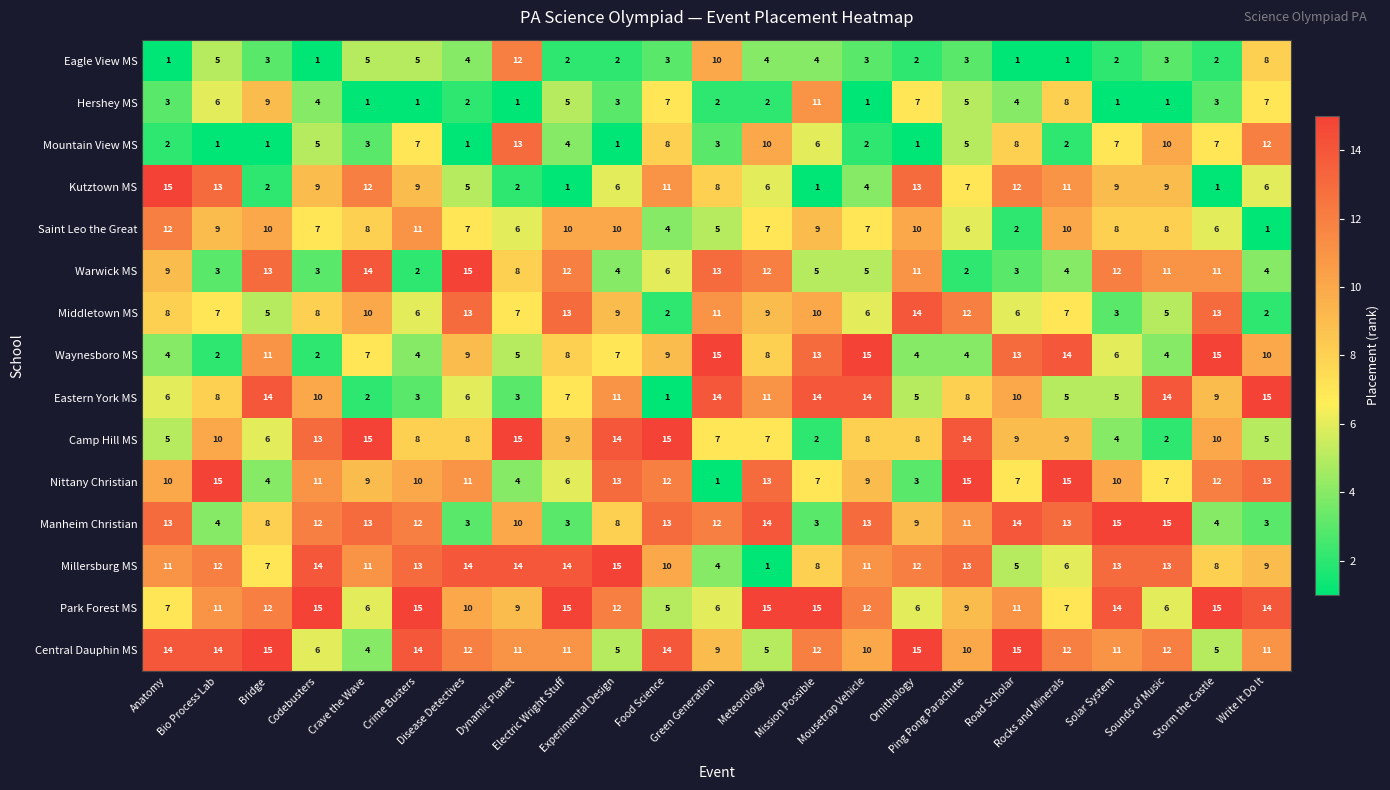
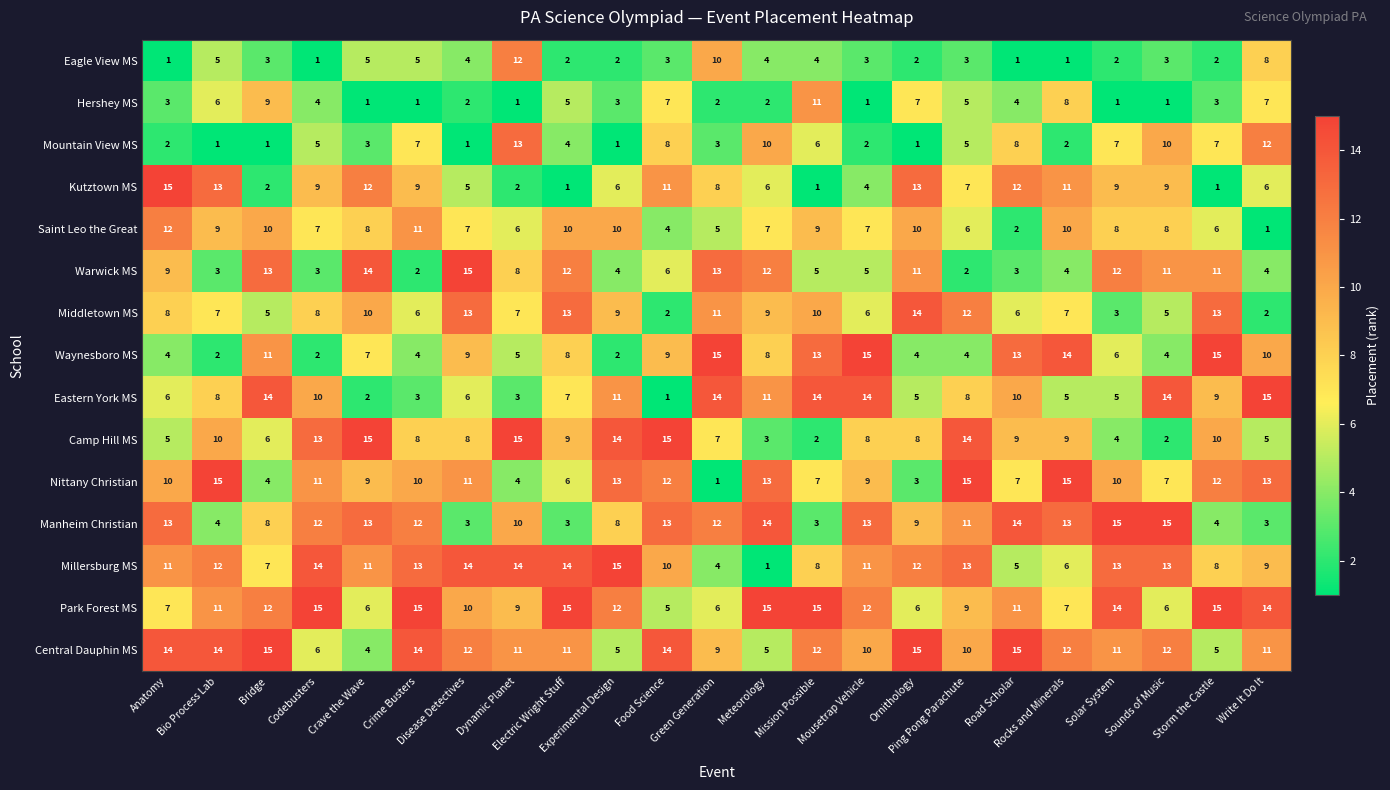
Waynesboro MS, Experimental Design: 7 -> 2
Camp Hill MS, Meteorology: 7 -> 3
